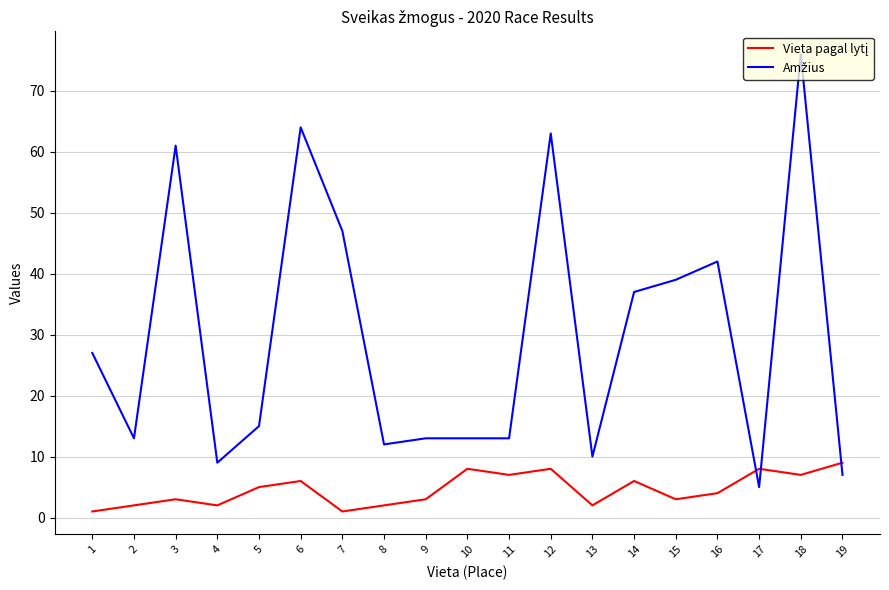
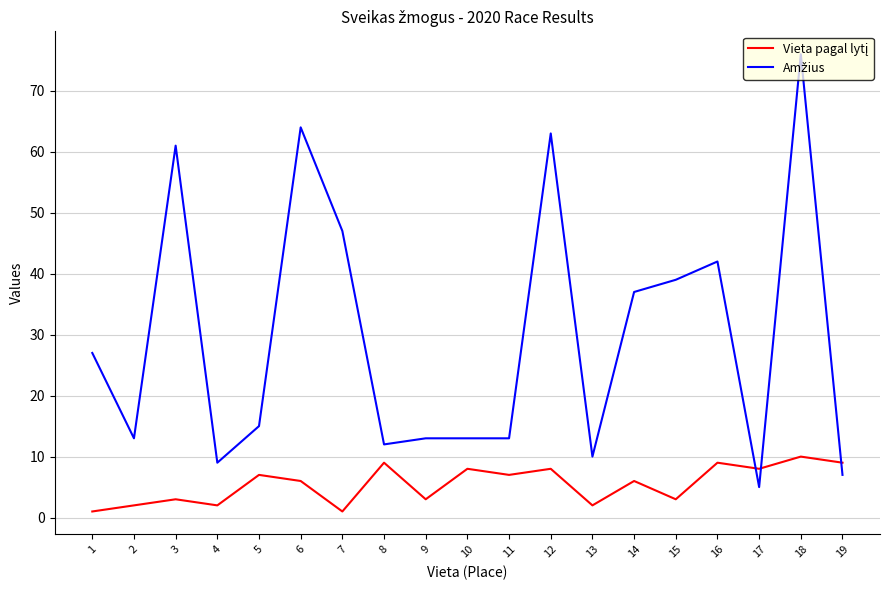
Vieta pagal lytį, 5: 5 -> 7
Vieta pagal lytį, 8: 2 -> 9
Vieta pagal lytį, 16: 4 -> 9
Vieta pagal lytį, 18: 7 -> 10
